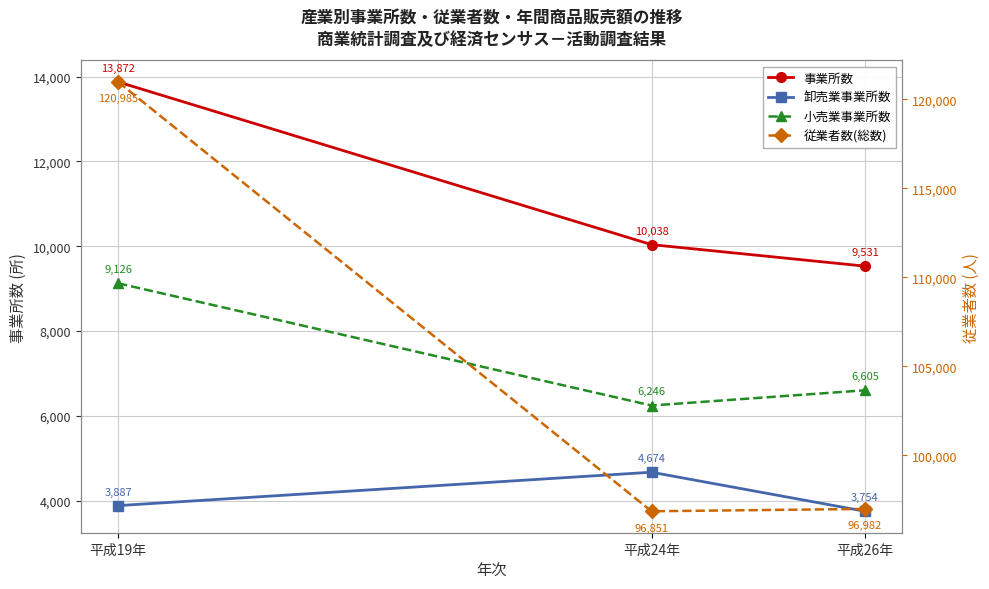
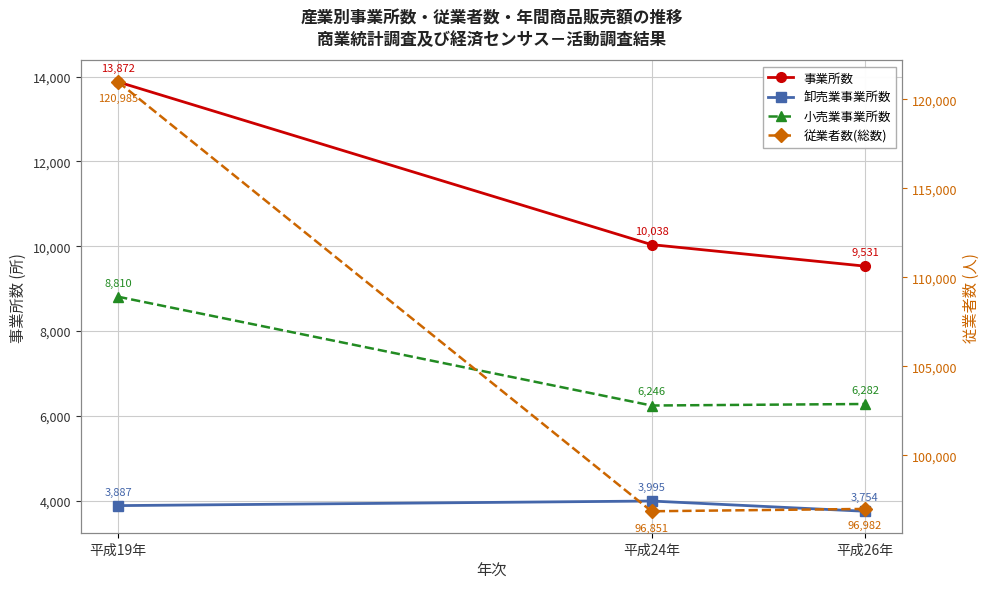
小売業事業所数, 平成19年: 9,126 -> 8,810
卸売業事業所数, 平成24年: 4,674 -> 3,995
小売業事業所数, 平成26年: 6,605 -> 6,282
